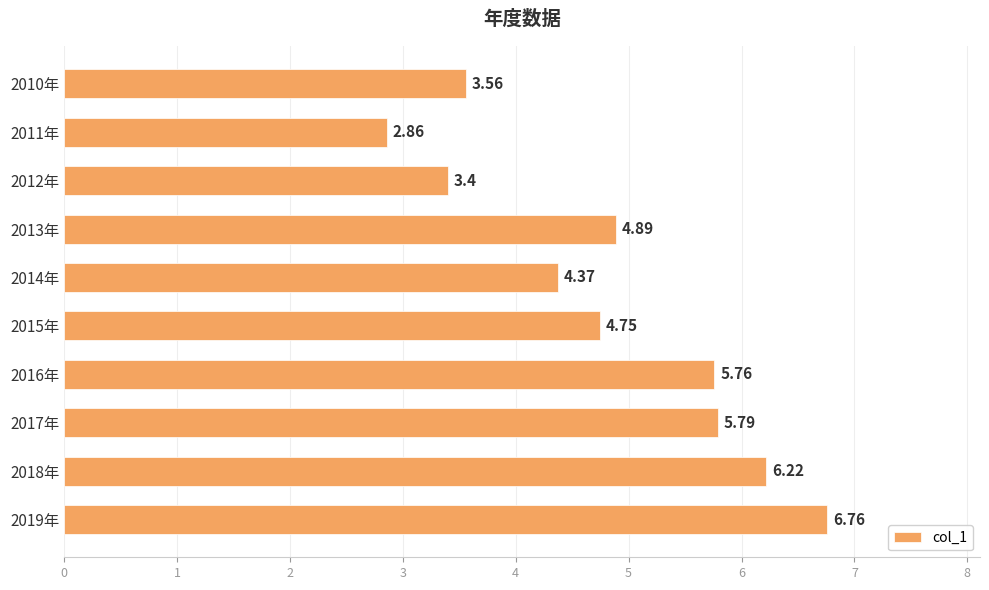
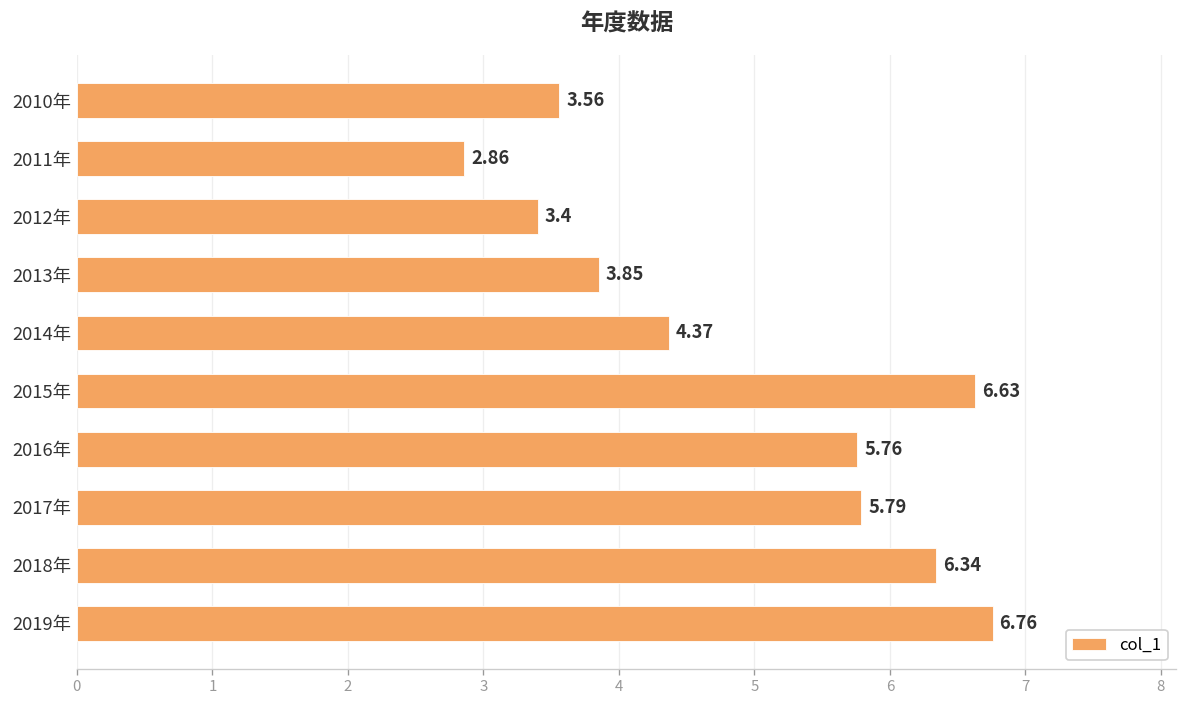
2013年: 4.89 -> 3.85
2015年: 4.75 -> 6.63
2018年: 6.22 -> 6.34
